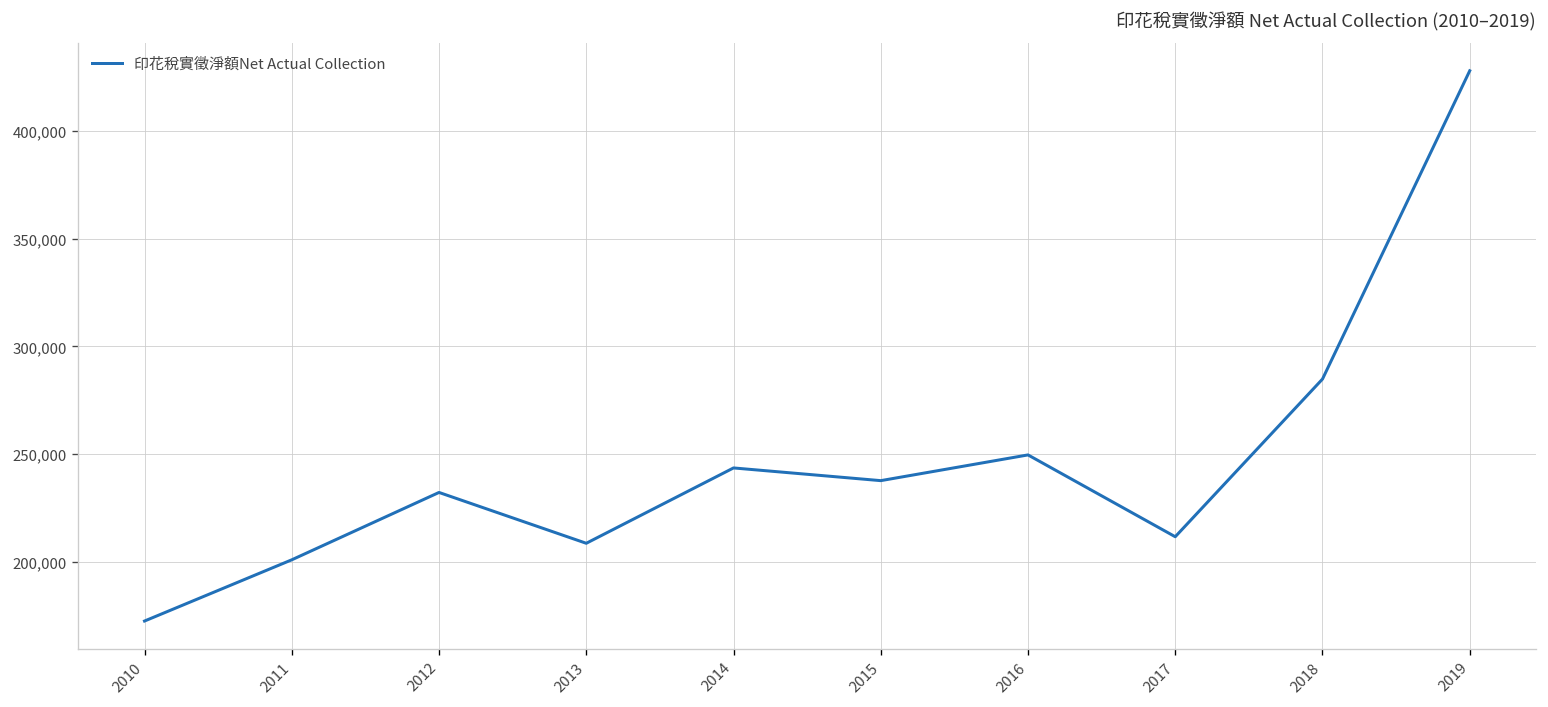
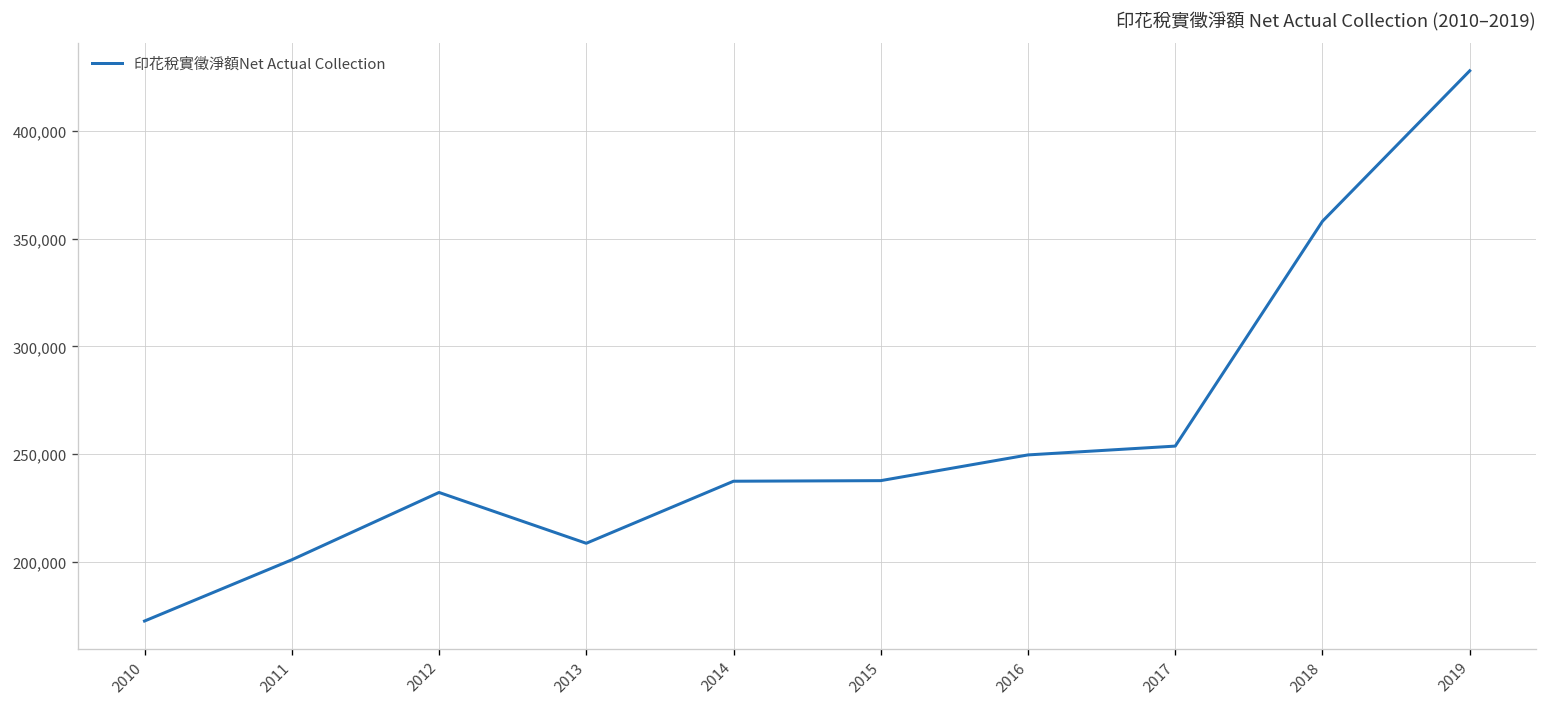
2014: 244,000 -> 238,000
2017: 212,000 -> 254,000
2018: 285,000 -> 358,000
